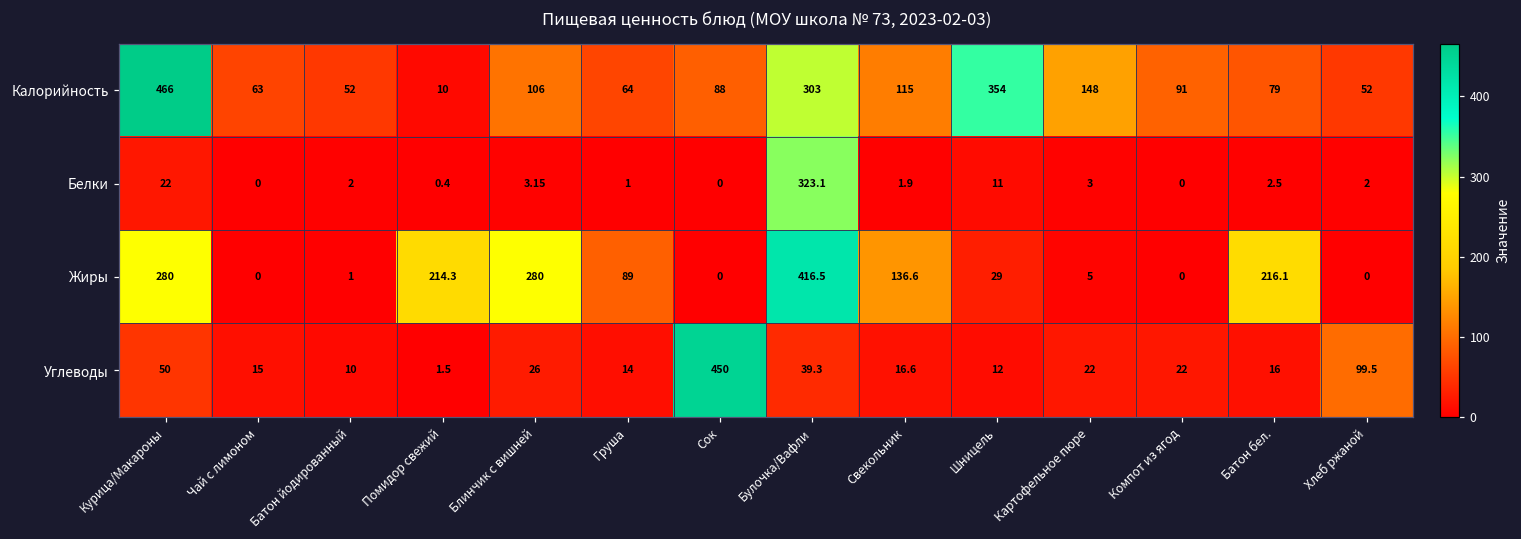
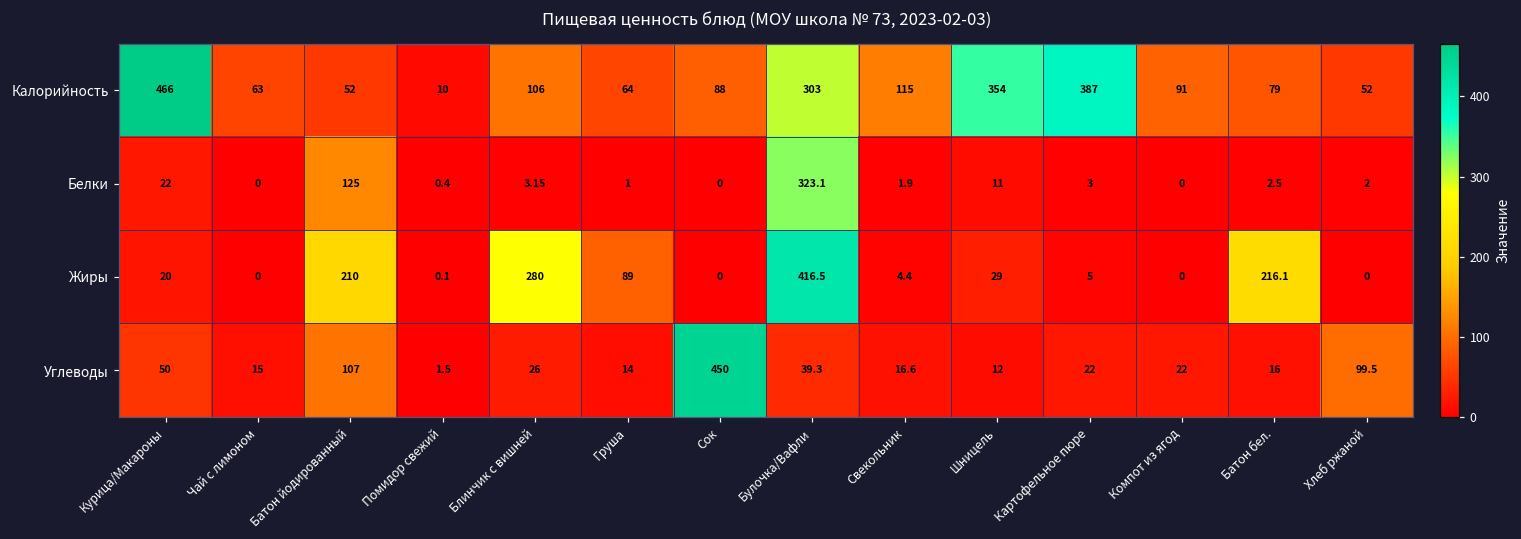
Калорийность, Картофельное пюре: 148 -> 387
Белки, Батон йодированный: 2 -> 125
Жиры, Курица/Макароны: 280 -> 20
Жиры, Батон йодированный: 1 -> 210
Жиры, Помидор свежий: 214.3 -> 0.1
Жиры, Свекольник: 136.6 -> 4.4
Углеводы, Батон йодированный: 10 -> 107
